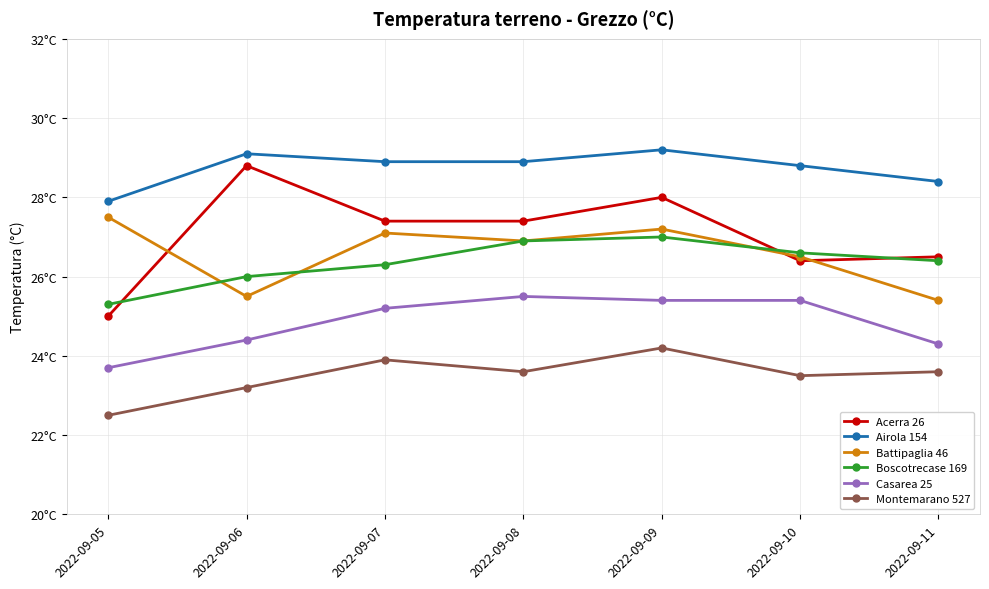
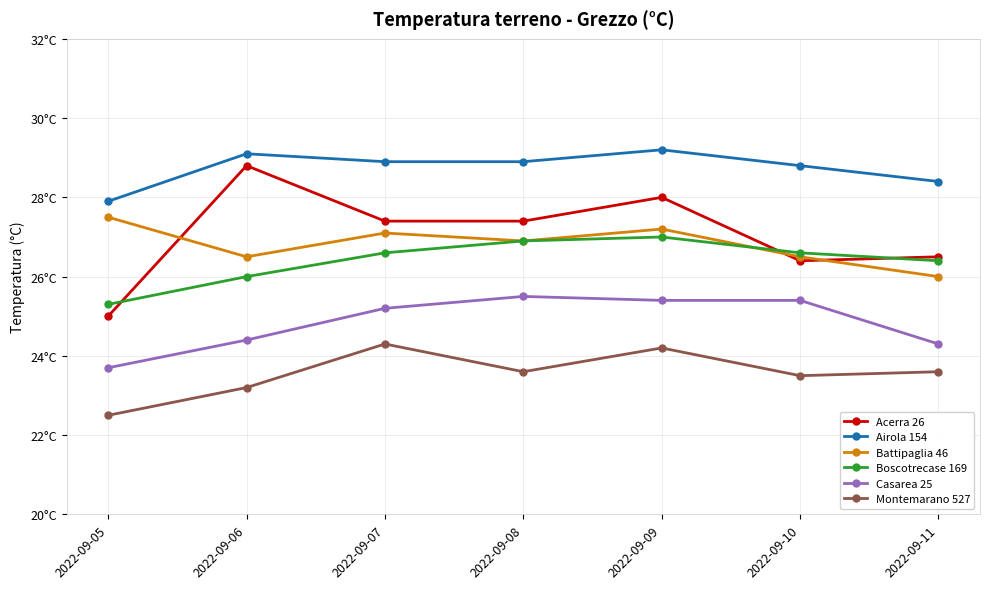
Battipaglia 46, 2022-09-06: 25.5°C -> 26.5°C
Boscotrecase 169, 2022-09-07: 26.3°C -> 26.6°C
Montemarano 527, 2022-09-07: 23.9°C -> 24.3°C
Battipaglia 46, 2022-09-11: 25.4°C -> 26.0°C
